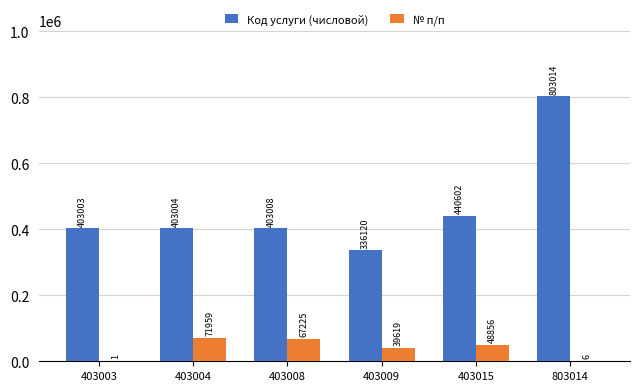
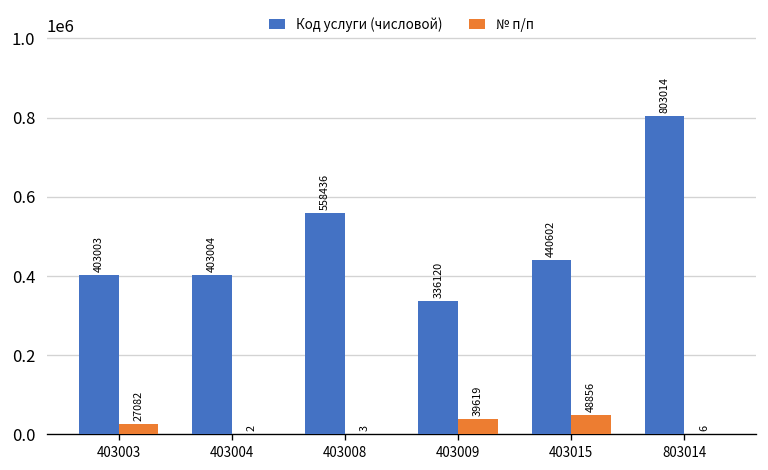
№ п/п, 403003: 1 -> 27082
№ п/п, 403004: 71959 -> 2
Код услуги (числовой), 403008: 403008 -> 558436
№ п/п, 403008: 67225 -> 3
